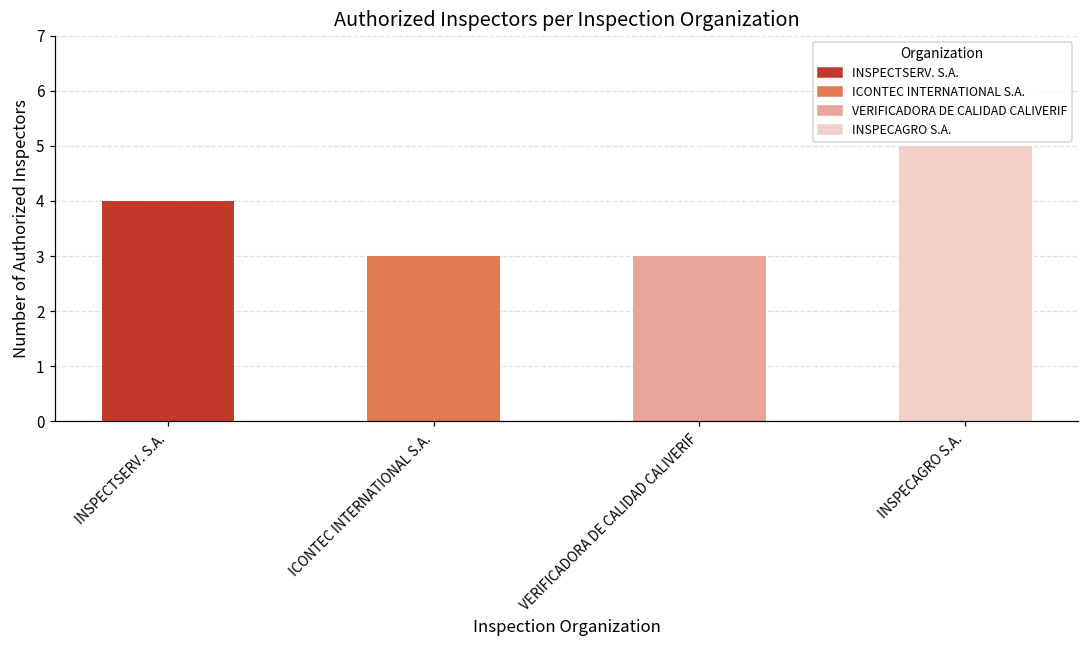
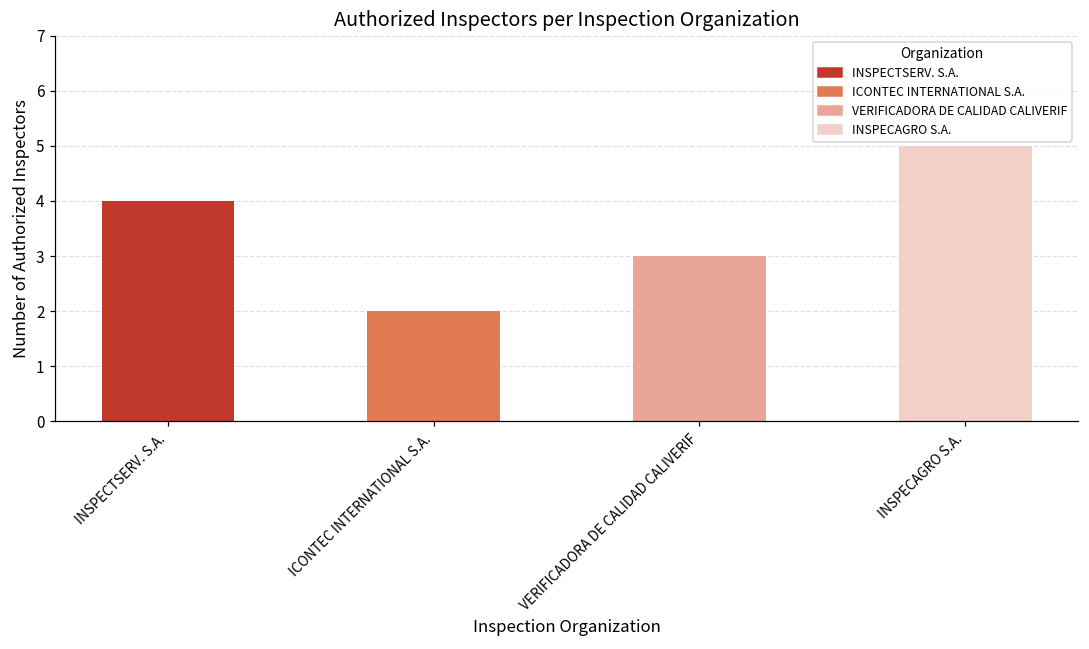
ICONTEC INTERNATIONAL S.A.: 3 -> 2
